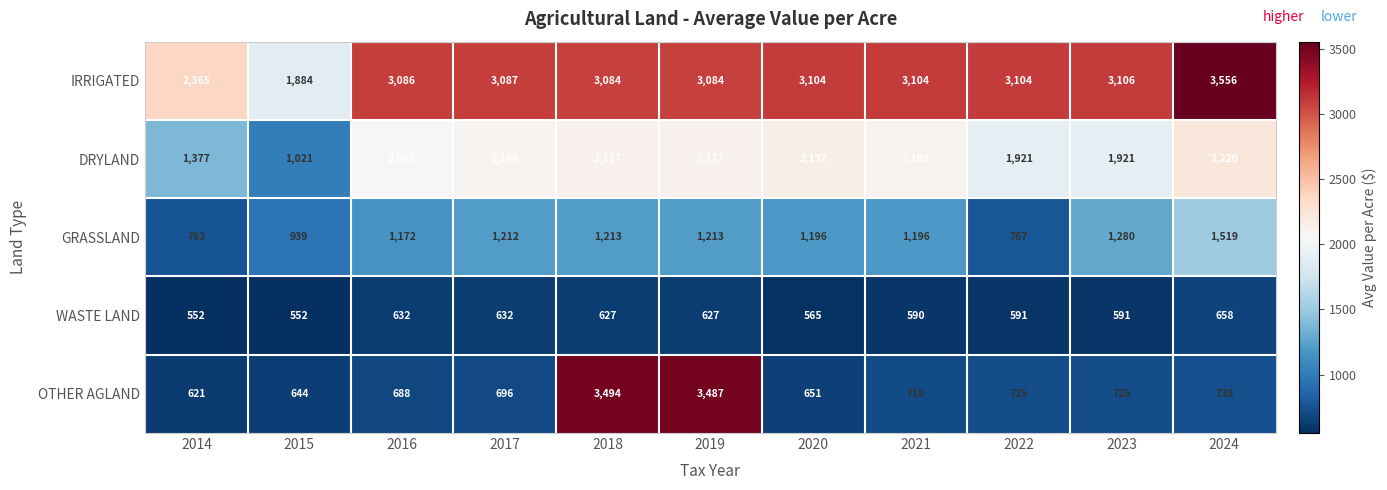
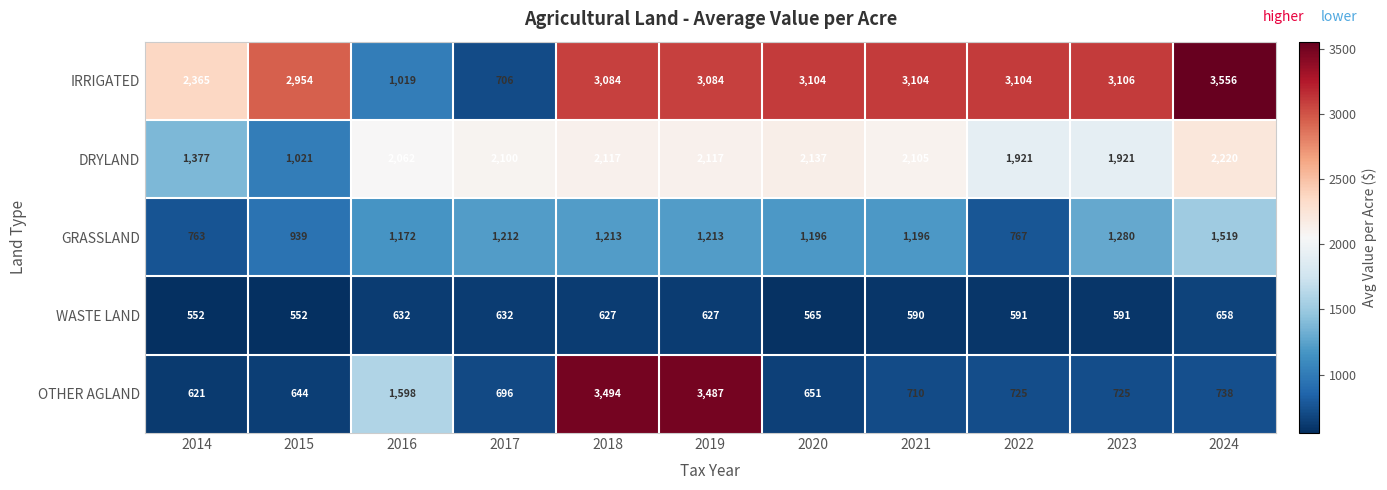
IRRIGATED, 2015: 1,884 -> 2,954
IRRIGATED, 2016: 3,086 -> 1,019
IRRIGATED, 2017: 3,087 -> 706
OTHER AGLAND, 2016: 688 -> 1,598
